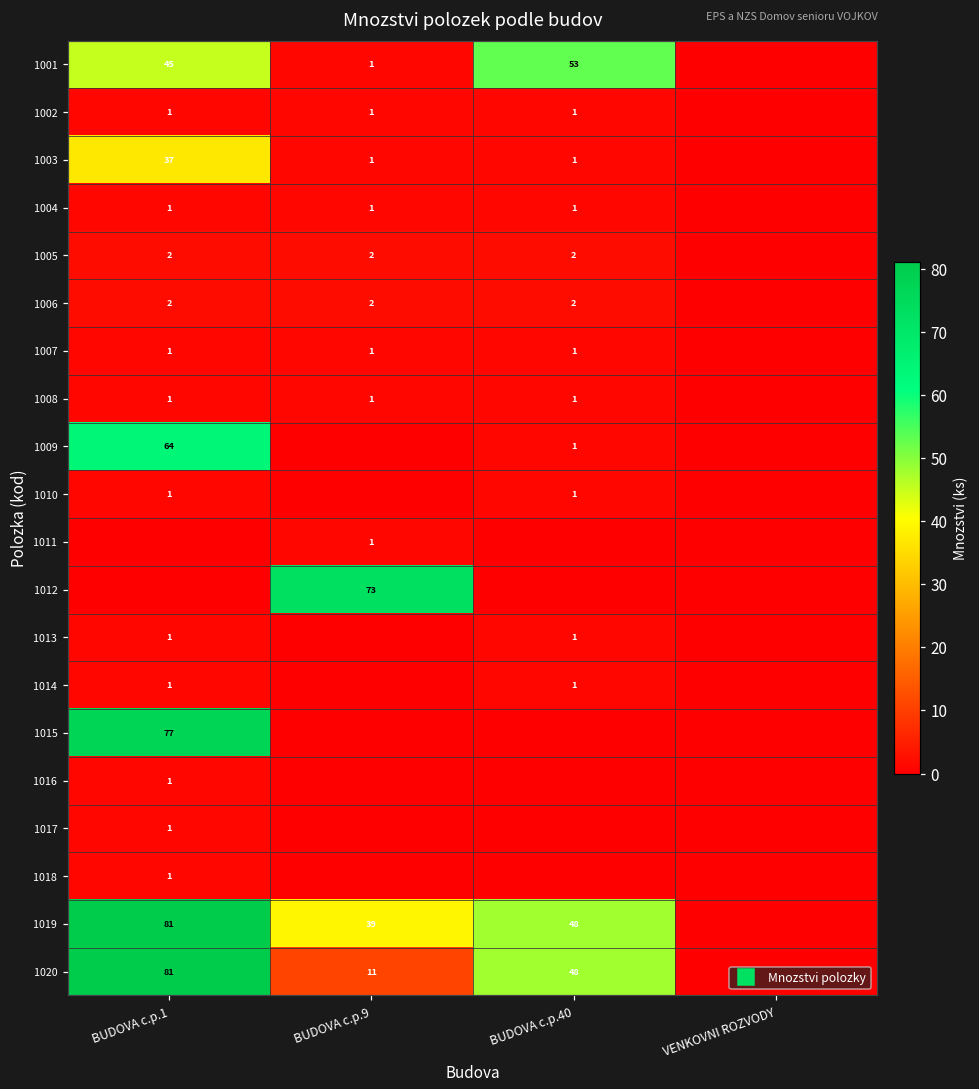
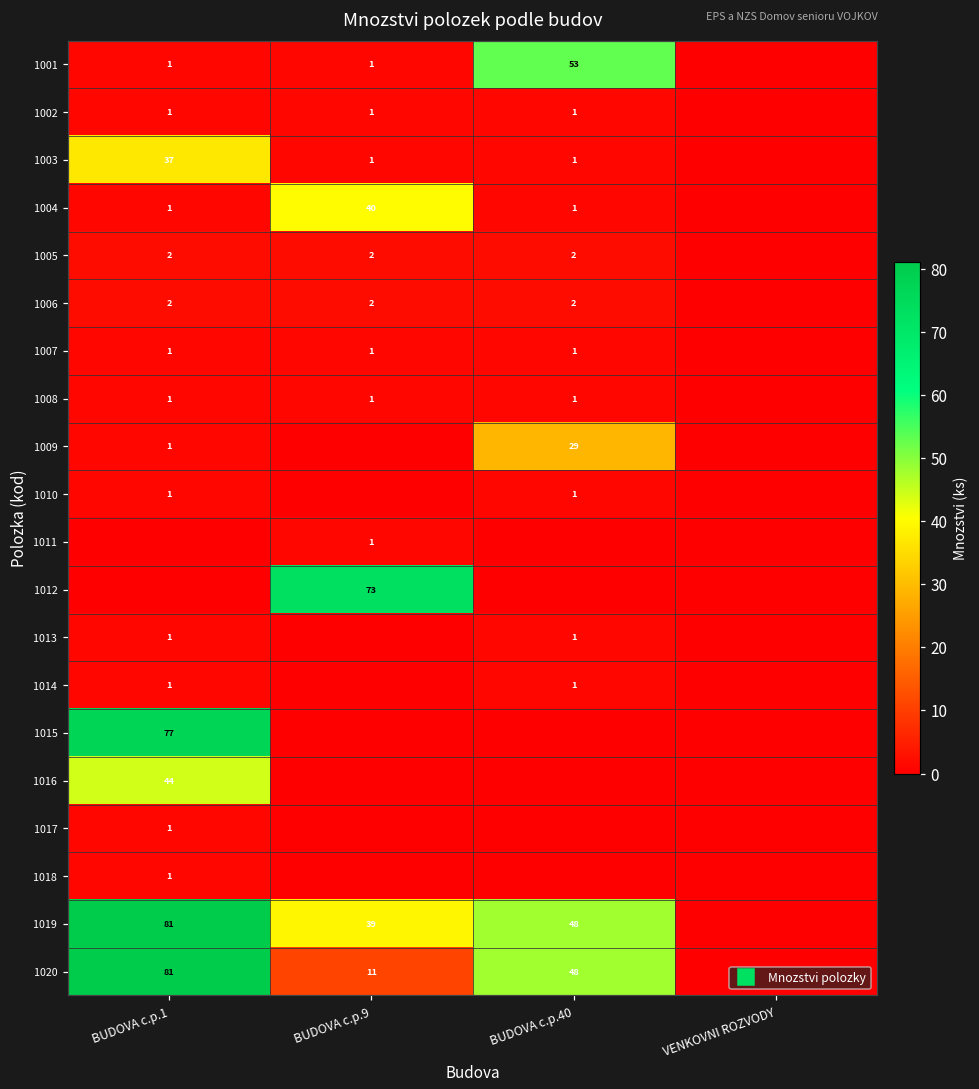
1001, BUDOVA c.p.1: 45 -> 1
1004, BUDOVA c.p.9: 1 -> 40
1009, BUDOVA c.p.1: 64 -> 1
1009, BUDOVA c.p.40: 1 -> 29
1016, BUDOVA c.p.1: 1 -> 44
